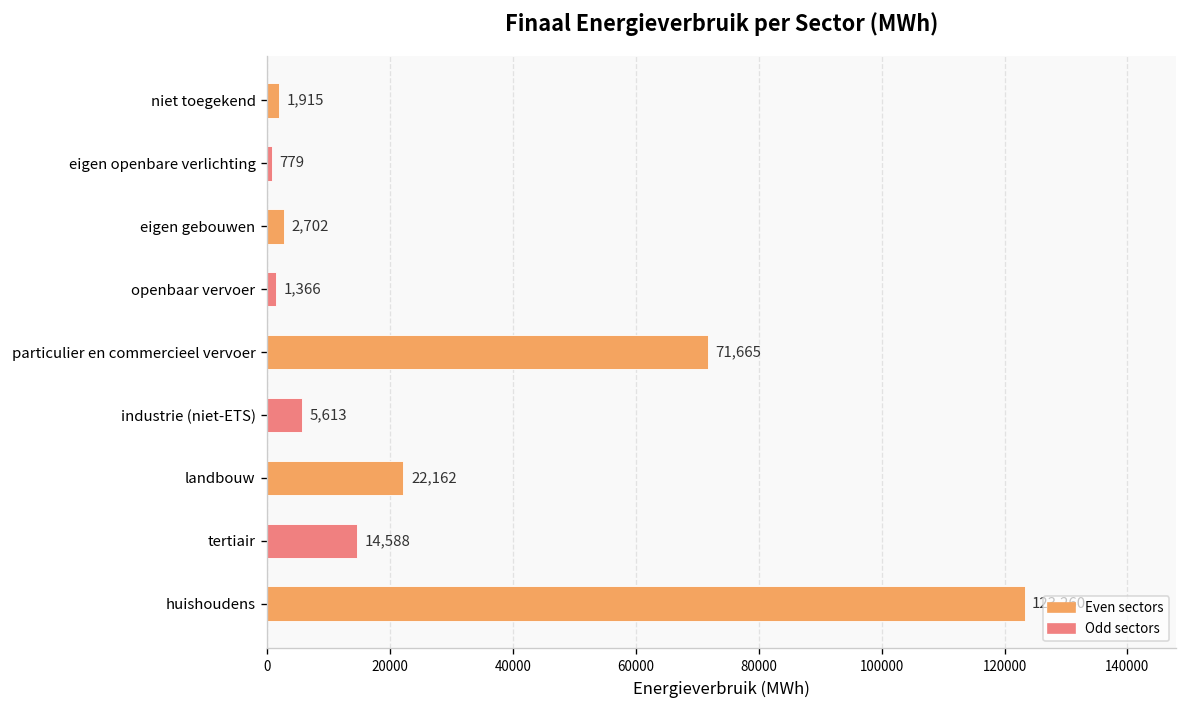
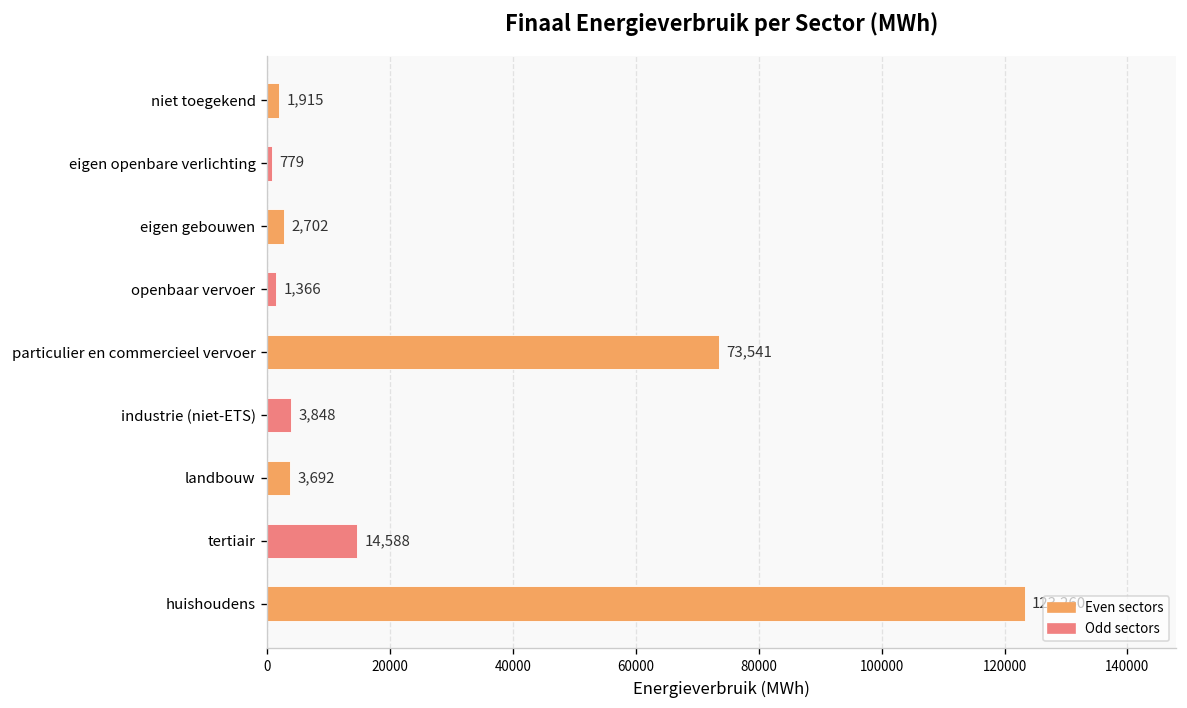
particulier en commercieel vervoer: 71,665 -> 73,541
industrie (niet-ETS): 5,613 -> 3,848
landbouw: 22,162 -> 3,692
